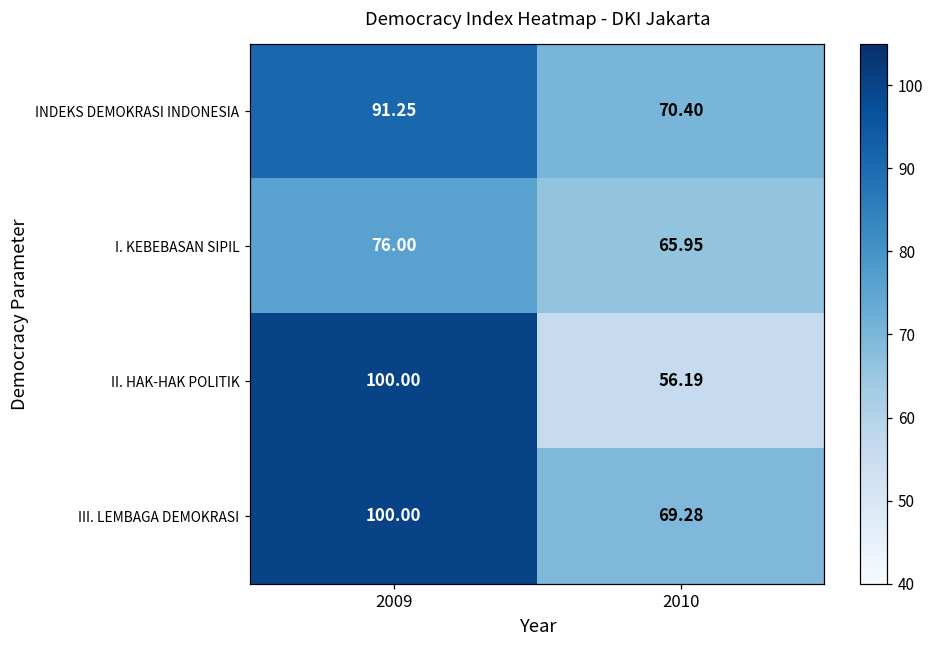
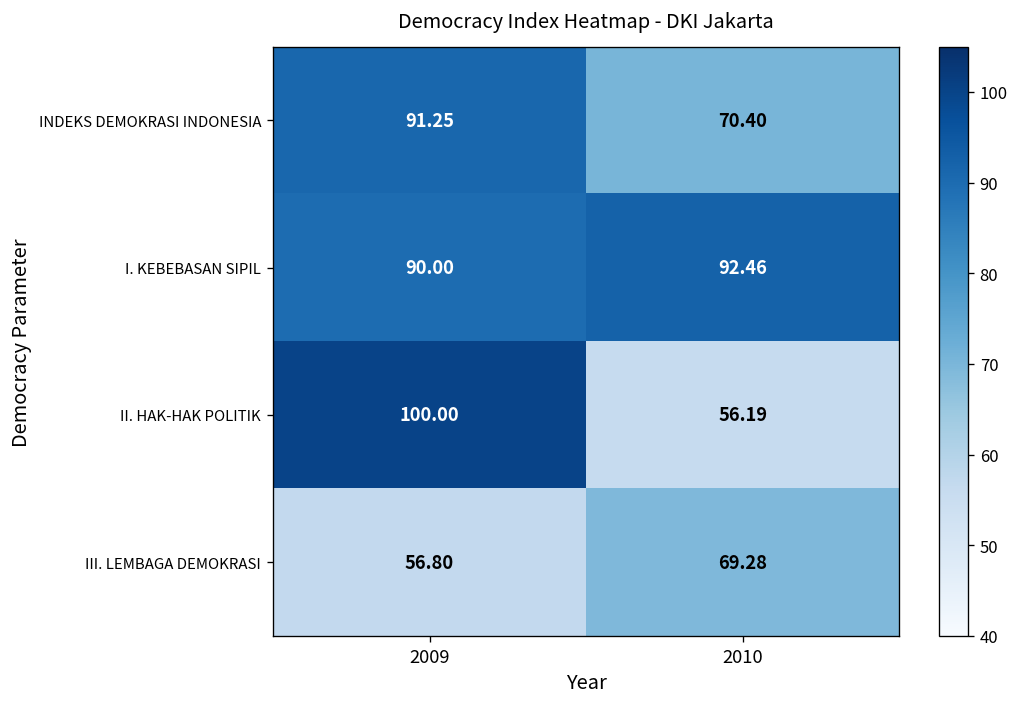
I. KEBEBASAN SIPIL, 2009: 76.00 -> 90.00
I. KEBEBASAN SIPIL, 2010: 65.95 -> 92.46
III. LEMBAGA DEMOKRASI, 2009: 100.00 -> 56.80
